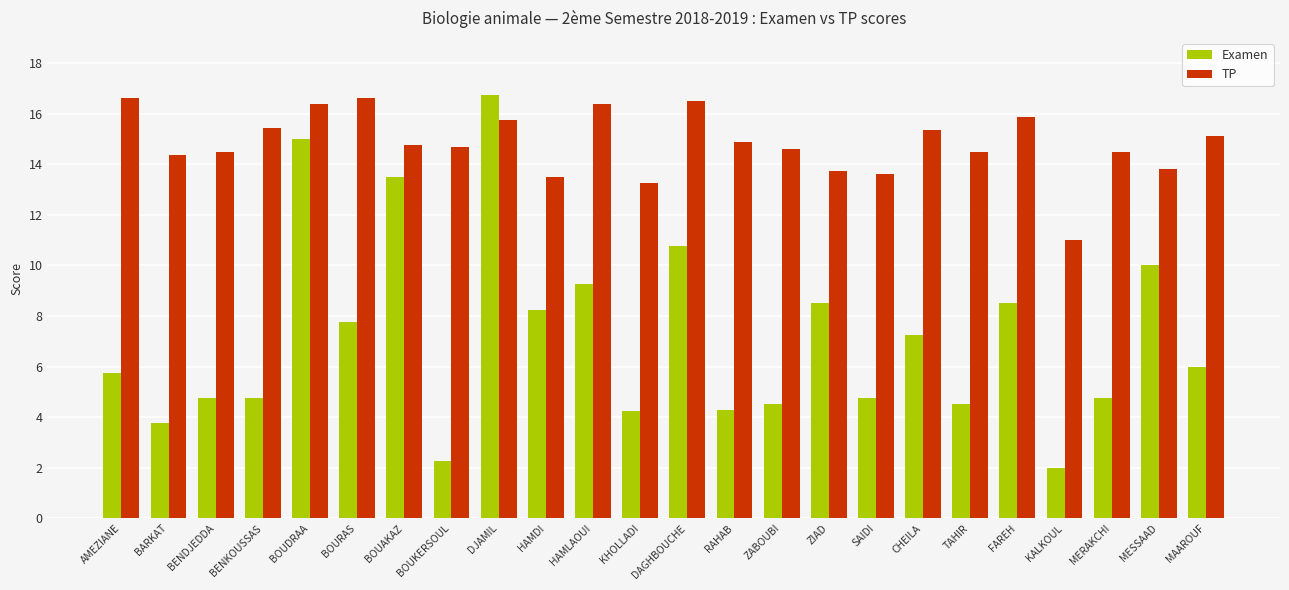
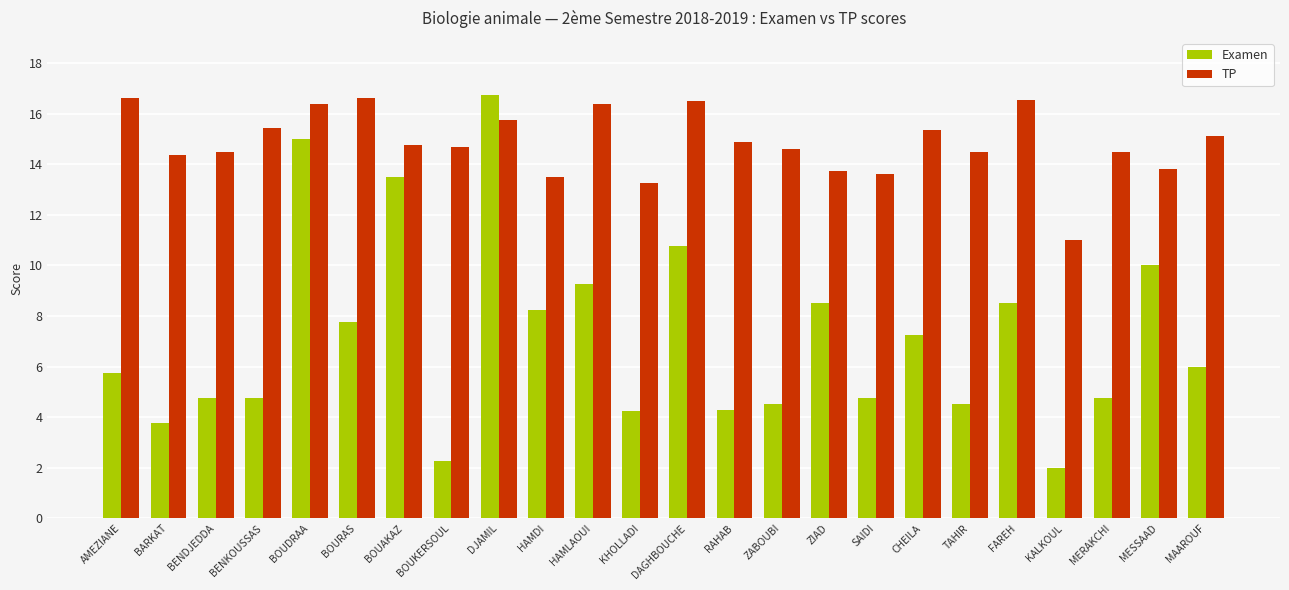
TP, FAREH: 15.9 -> 16.5
